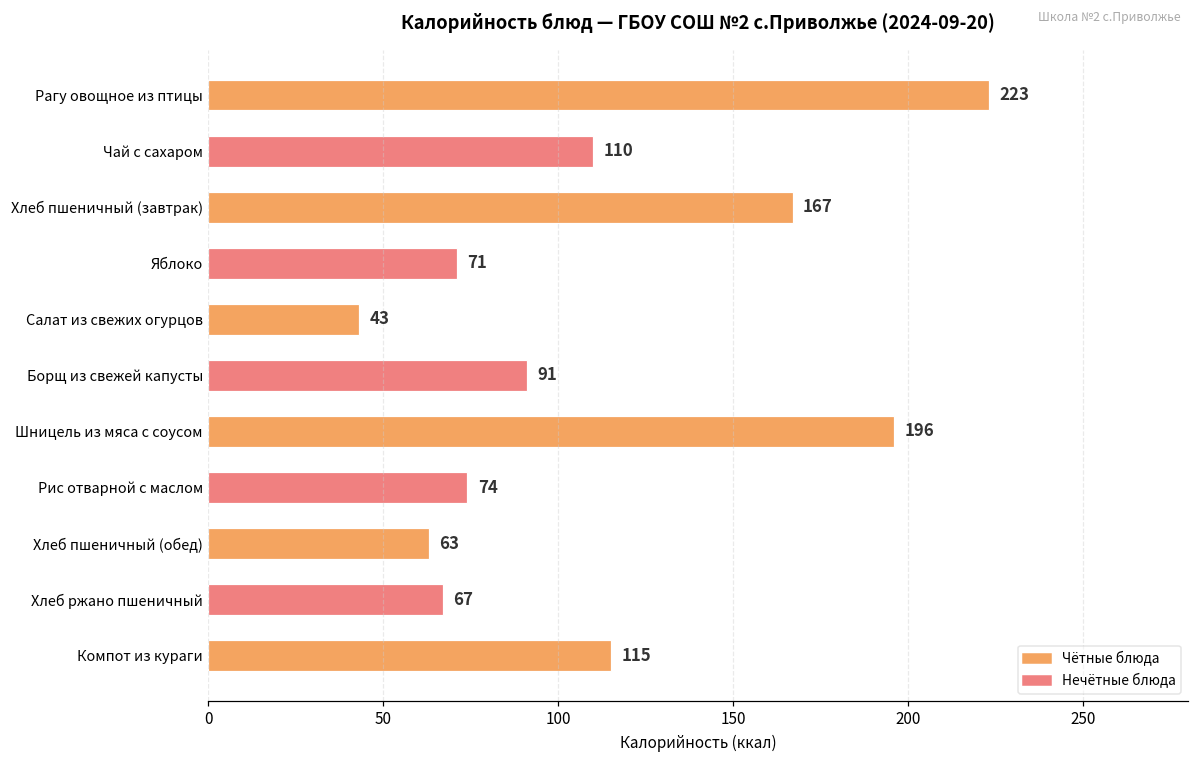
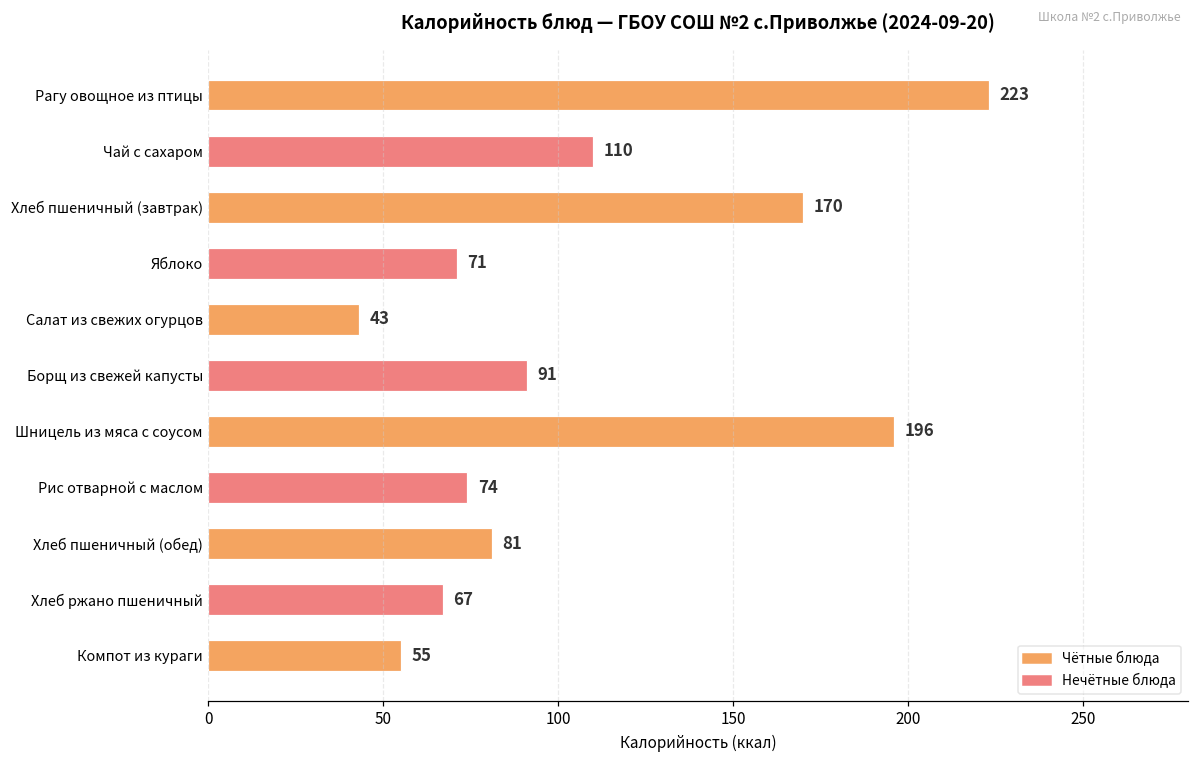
Хлеб пшеничный (завтрак): 167 -> 170
Хлеб пшеничный (обед): 63 -> 81
Компот из кураги: 115 -> 55
